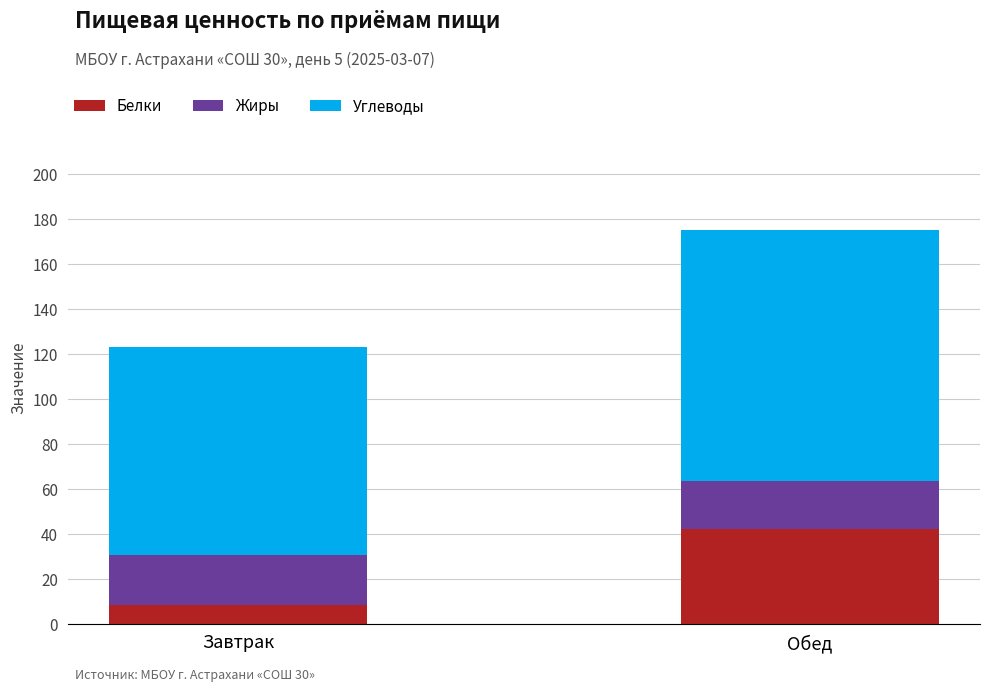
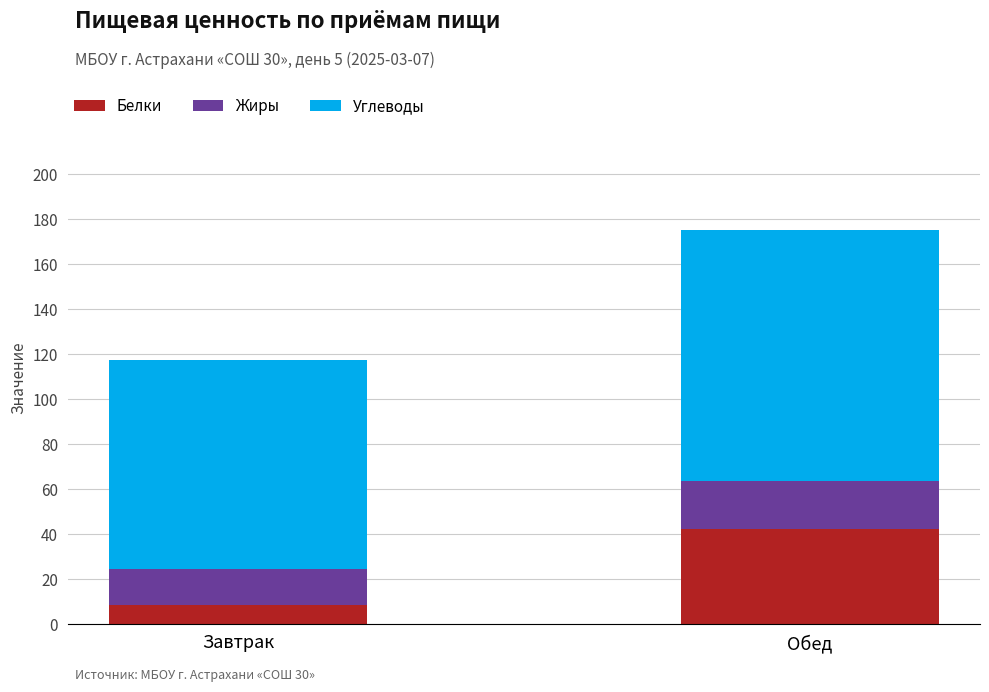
Жиры, Завтрак: 22 -> 16
